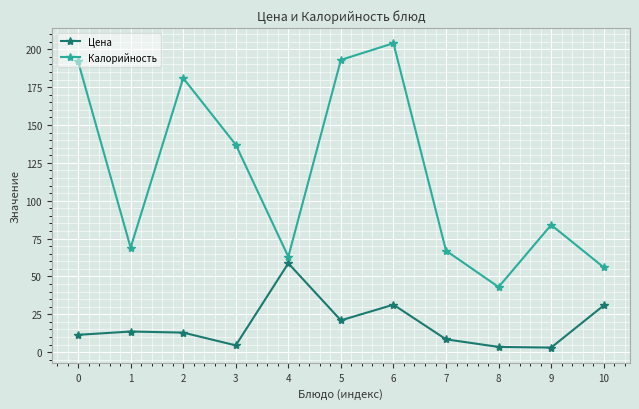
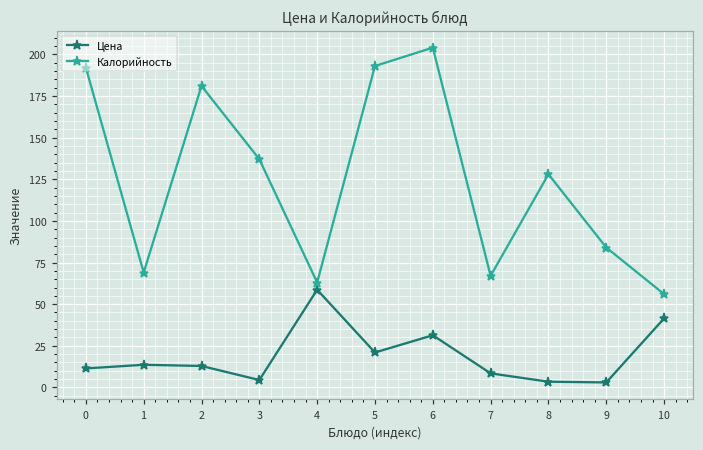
Калорийность, 8: 43 -> 128
Цена, 10: 31 -> 41
